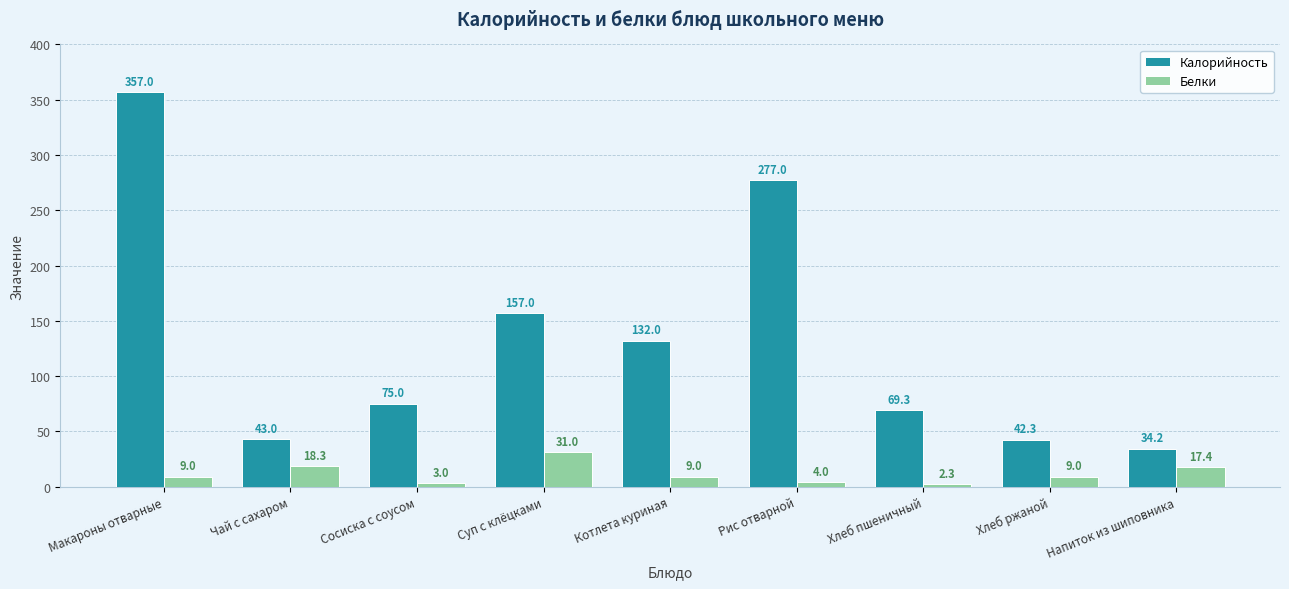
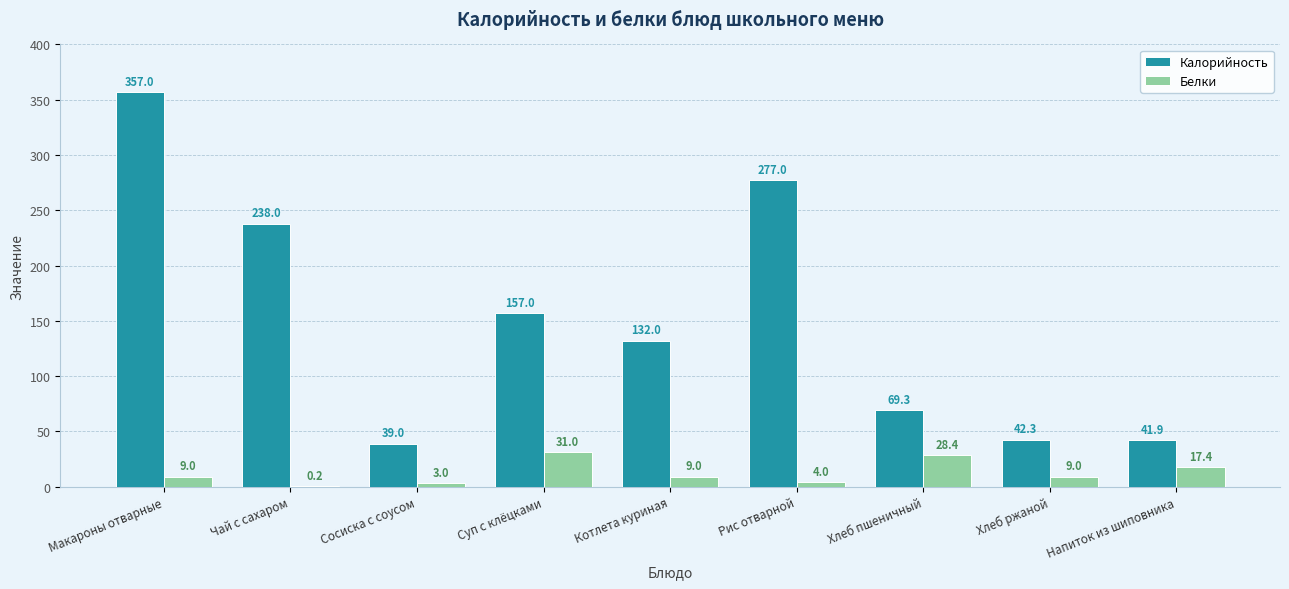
Калорийность, Чай с сахаром: 43.0 -> 238.0
Белки, Чай с сахаром: 18.3 -> 0.2
Калорийность, Сосиска с соусом: 75.0 -> 39.0
Белки, Хлеб пшеничный: 2.3 -> 28.4
Калорийность, Напиток из шиповника: 34.2 -> 41.9
